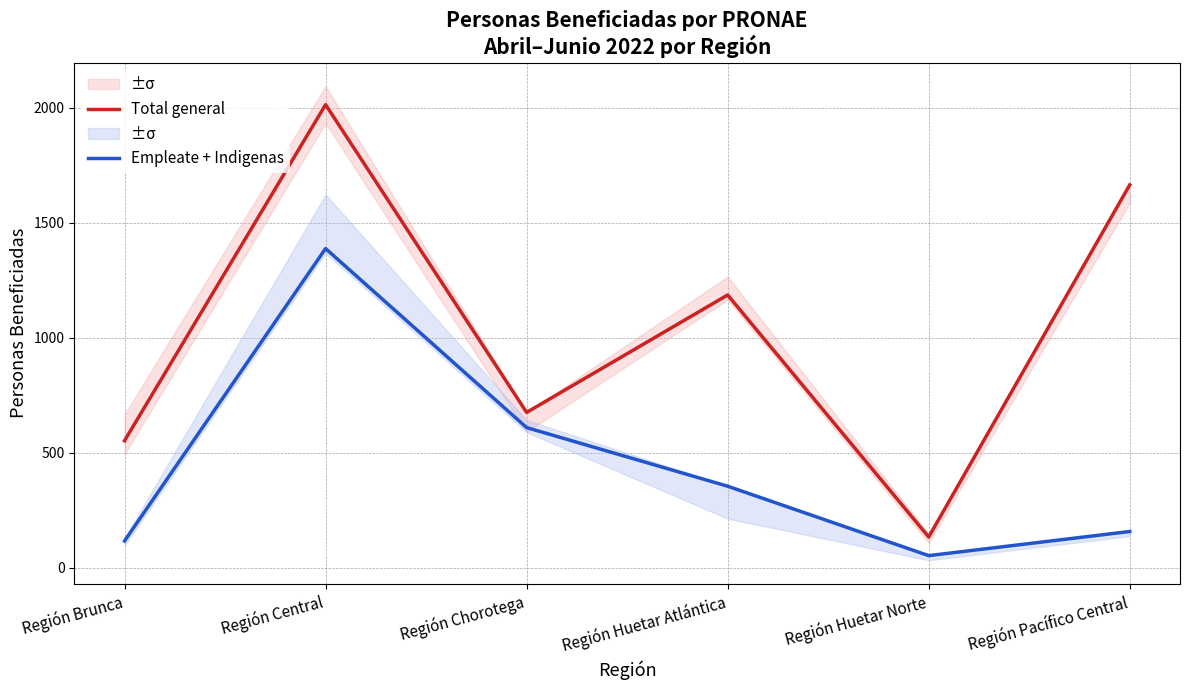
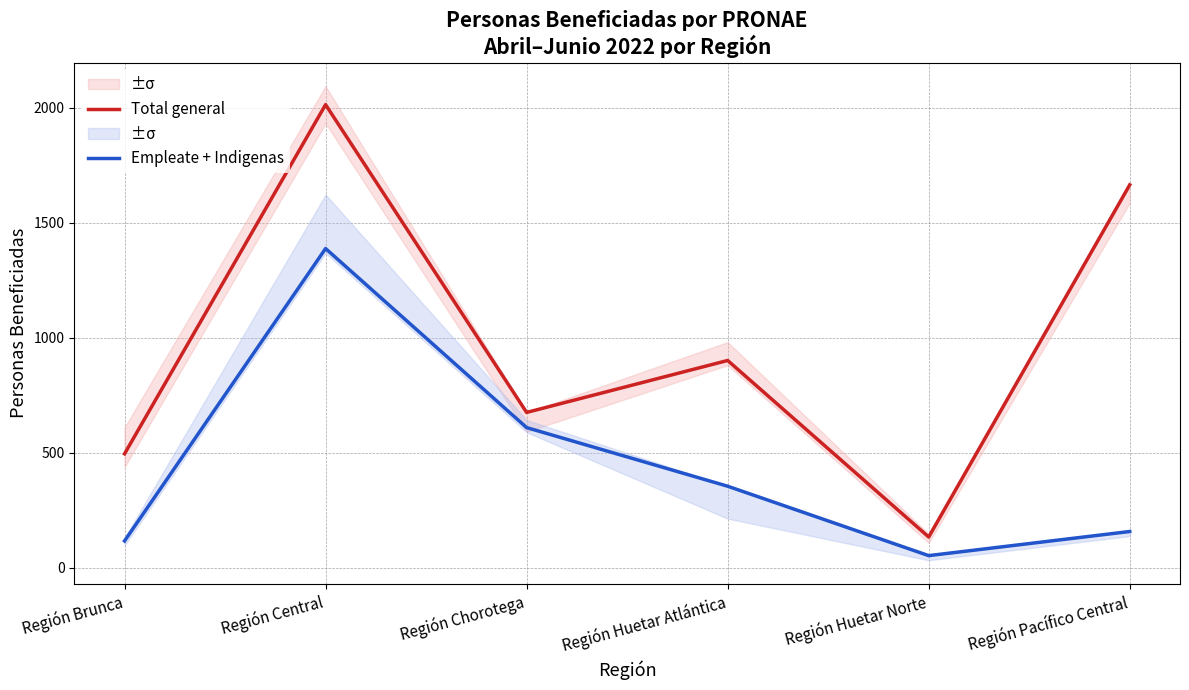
Total general, Región Brunca: 550 -> 500
Total general, Región Huetar Atlántica: 1190 -> 900
